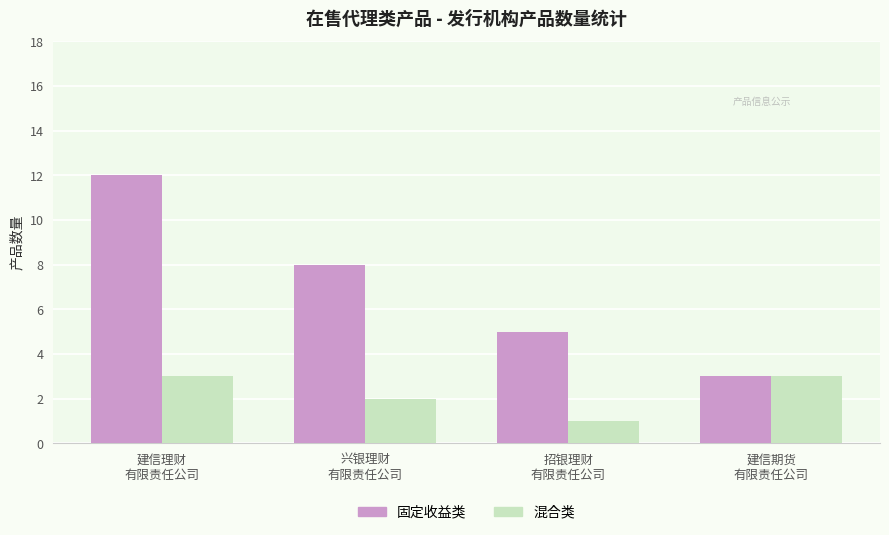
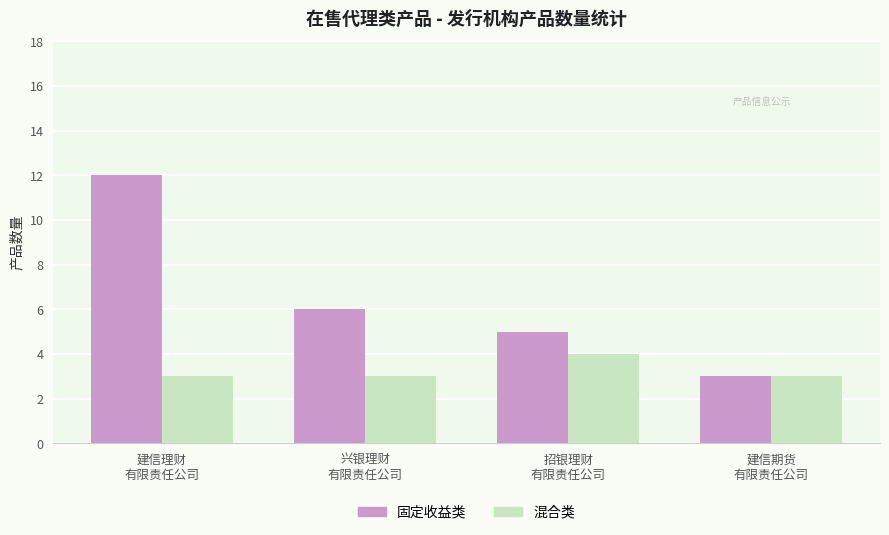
固定收益类, 兴银理财 有限责任公司: 8 -> 6
混合类, 兴银理财 有限责任公司: 2 -> 3
混合类, 招银理财 有限责任公司: 1 -> 4
